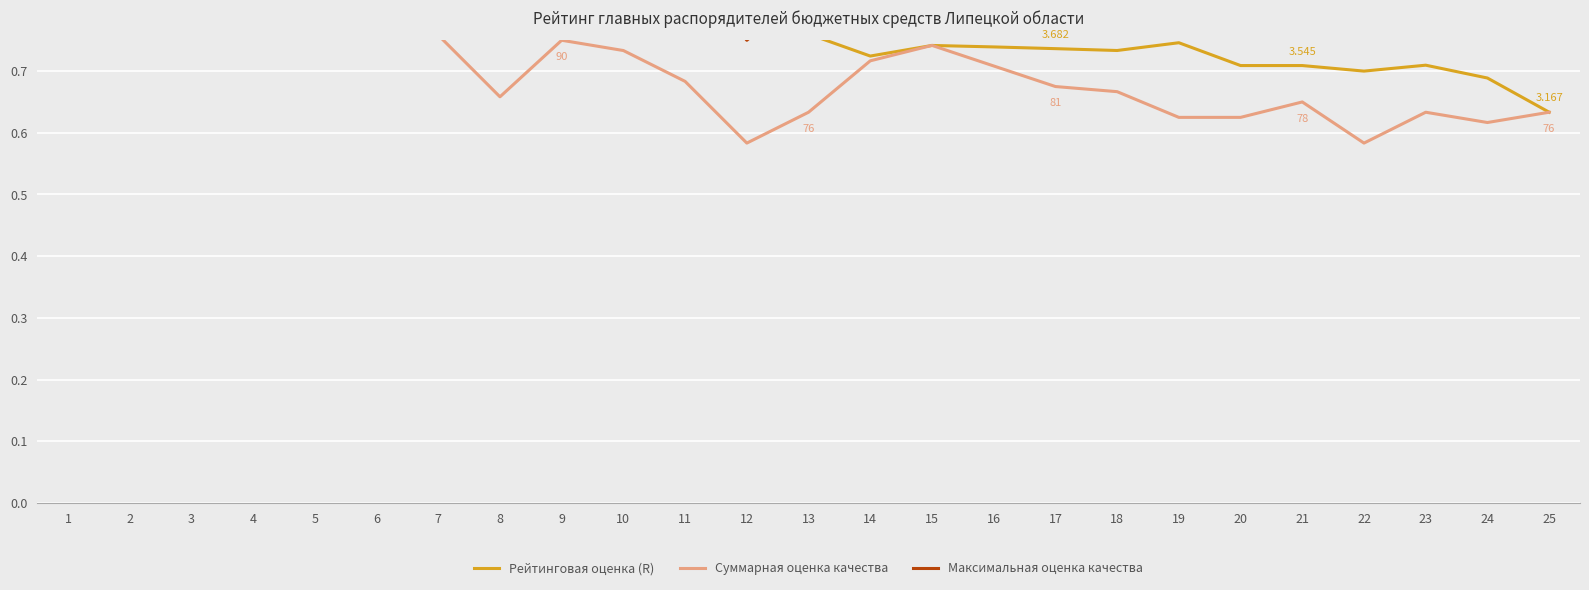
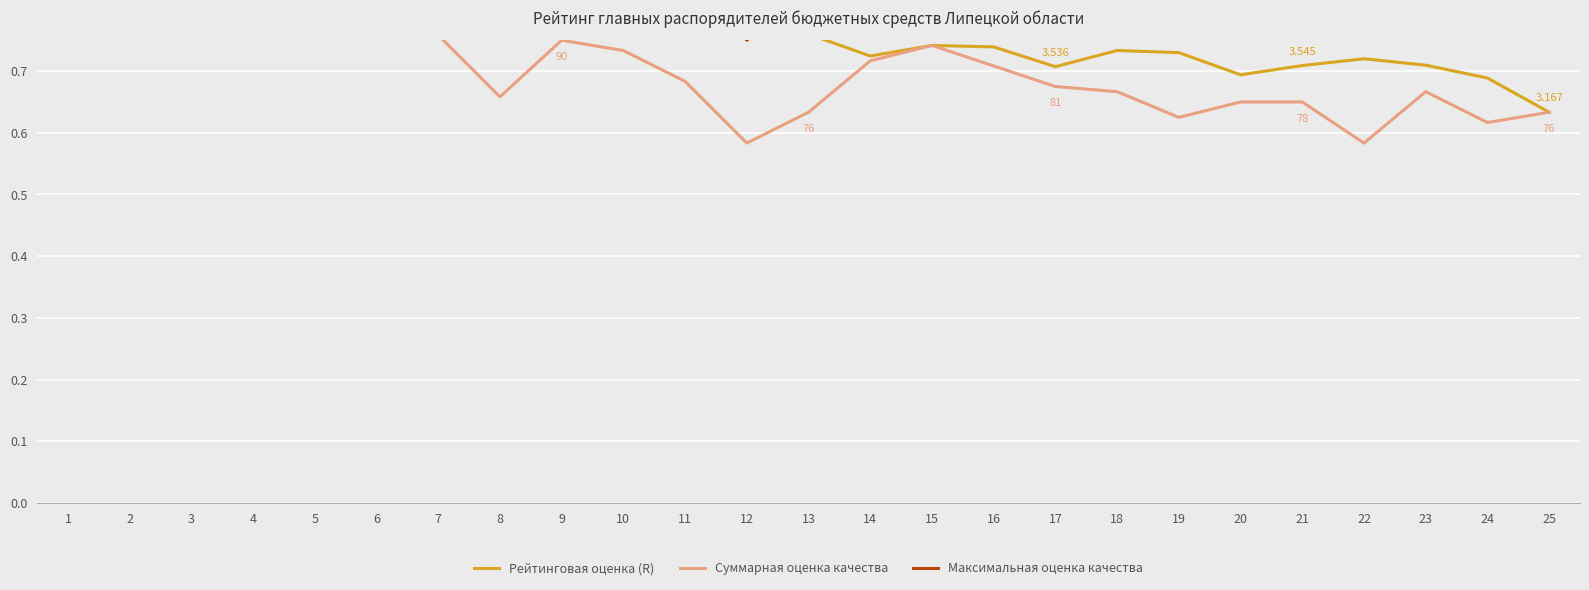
Рейтинговая оценка (R), 17: 3.682 -> 3.536
Рейтинговая оценка (R), 19: 0.75 -> 0.73
Рейтинговая оценка (R), 20: 0.71 -> 0.69
Суммарная оценка качества, 20: 0.63 -> 0.65
Рейтинговая оценка (R), 22: 0.70 -> 0.72
Суммарная оценка качества, 23: 0.63 -> 0.67
